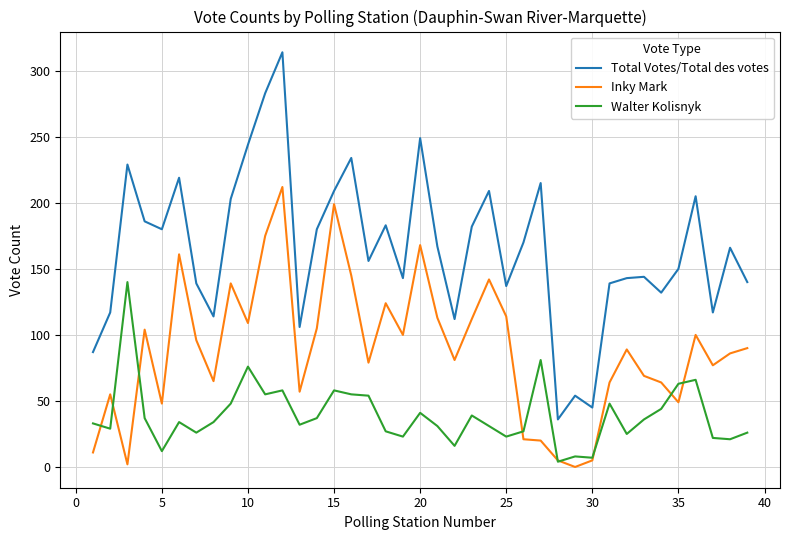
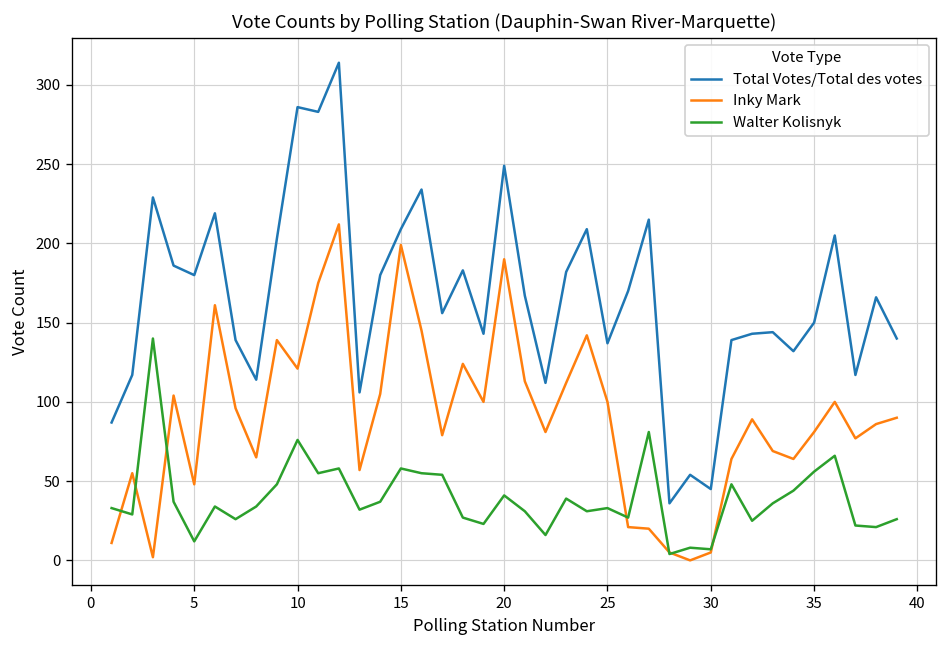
Total Votes/Total des votes, 10: 244 -> 286
Inky Mark, 10: 109 -> 121
Inky Mark, 20: 168 -> 190
Inky Mark, 25: 114 -> 100
Walter Kolisnyk, 25: 23 -> 33
Inky Mark, 35: 49 -> 81
Walter Kolisnyk, 35: 63 -> 56
